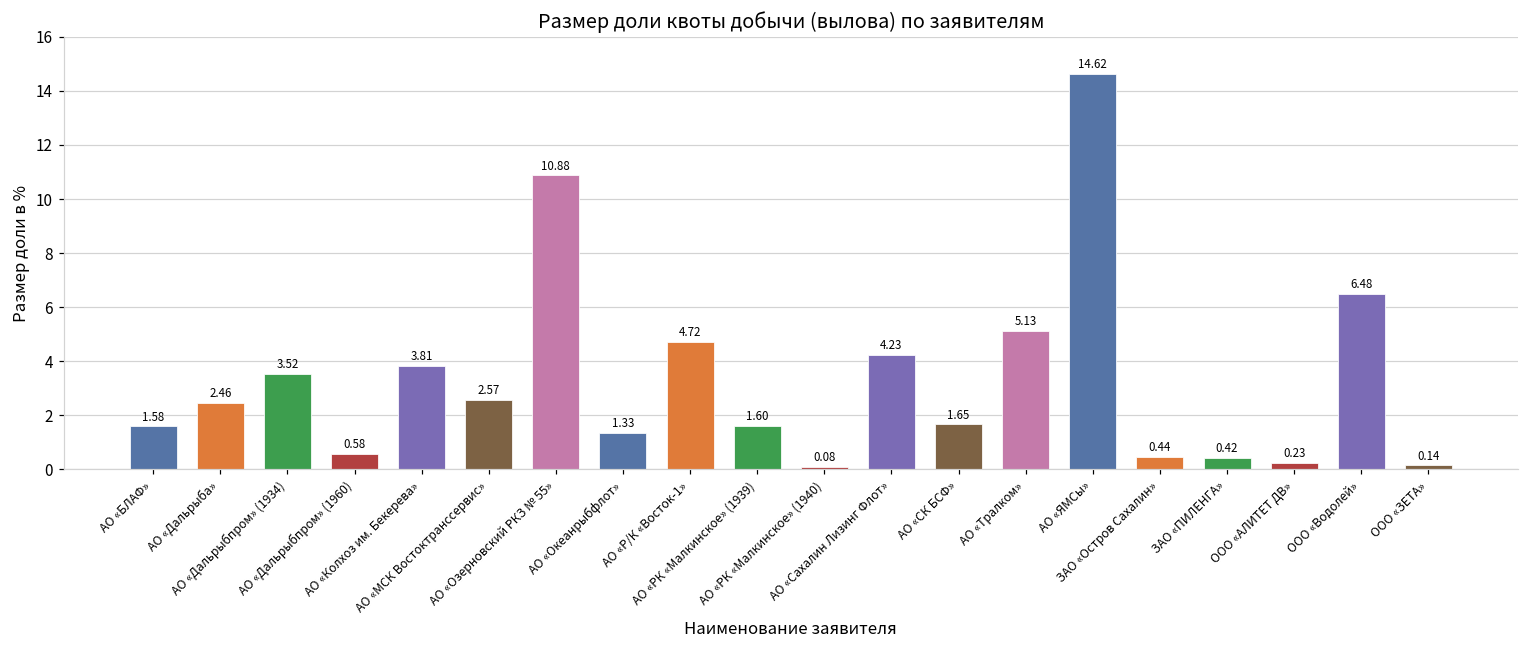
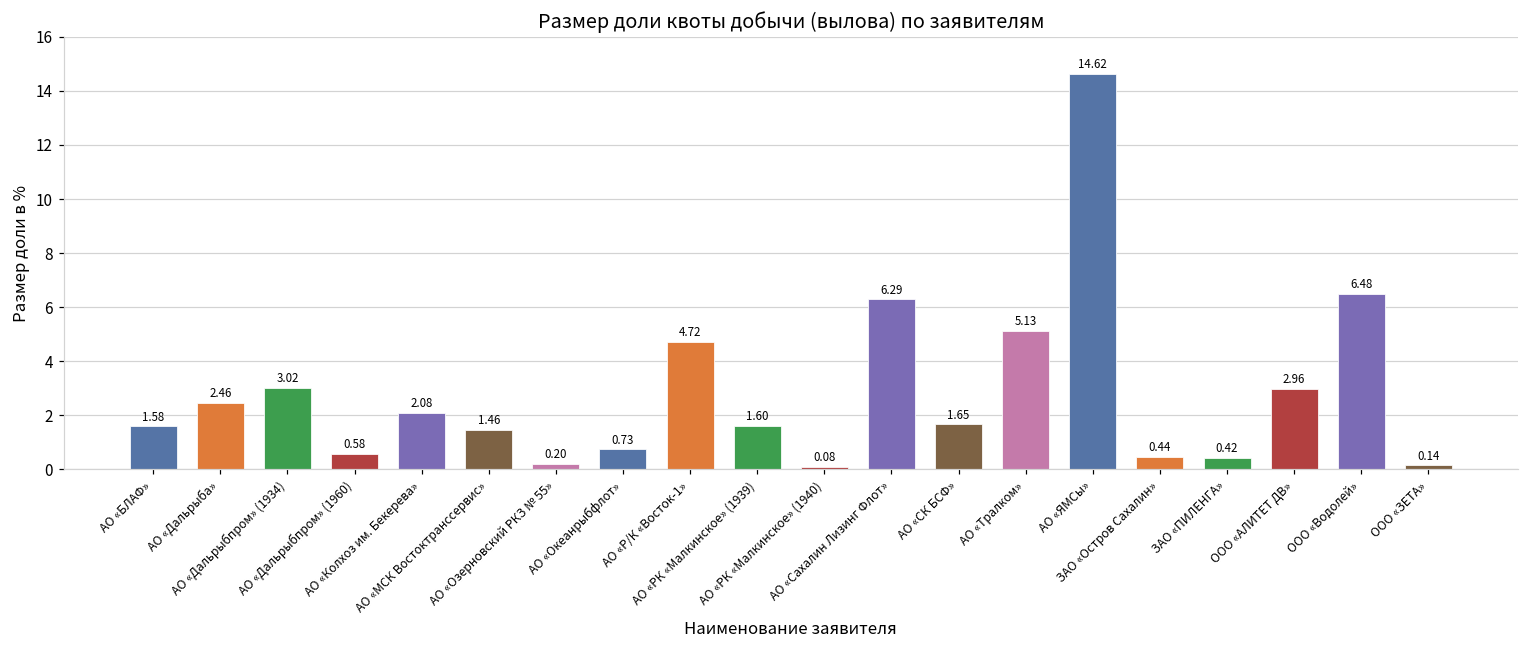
АО «Дальрыбпром» (1934): 3.52 -> 3.02
АО «Колхоз им. Бекерева»: 3.81 -> 2.08
АО «МСК Востоктранссервис»: 2.57 -> 1.46
АО «Озерновский РКЗ № 55»: 10.88 -> 0.20
АО «Океанрыбфлот»: 1.33 -> 0.73
АО «Сахалин Лизинг Флот»: 4.23 -> 6.29
ООО «АЛИТЕТ ДВ»: 0.23 -> 2.96
